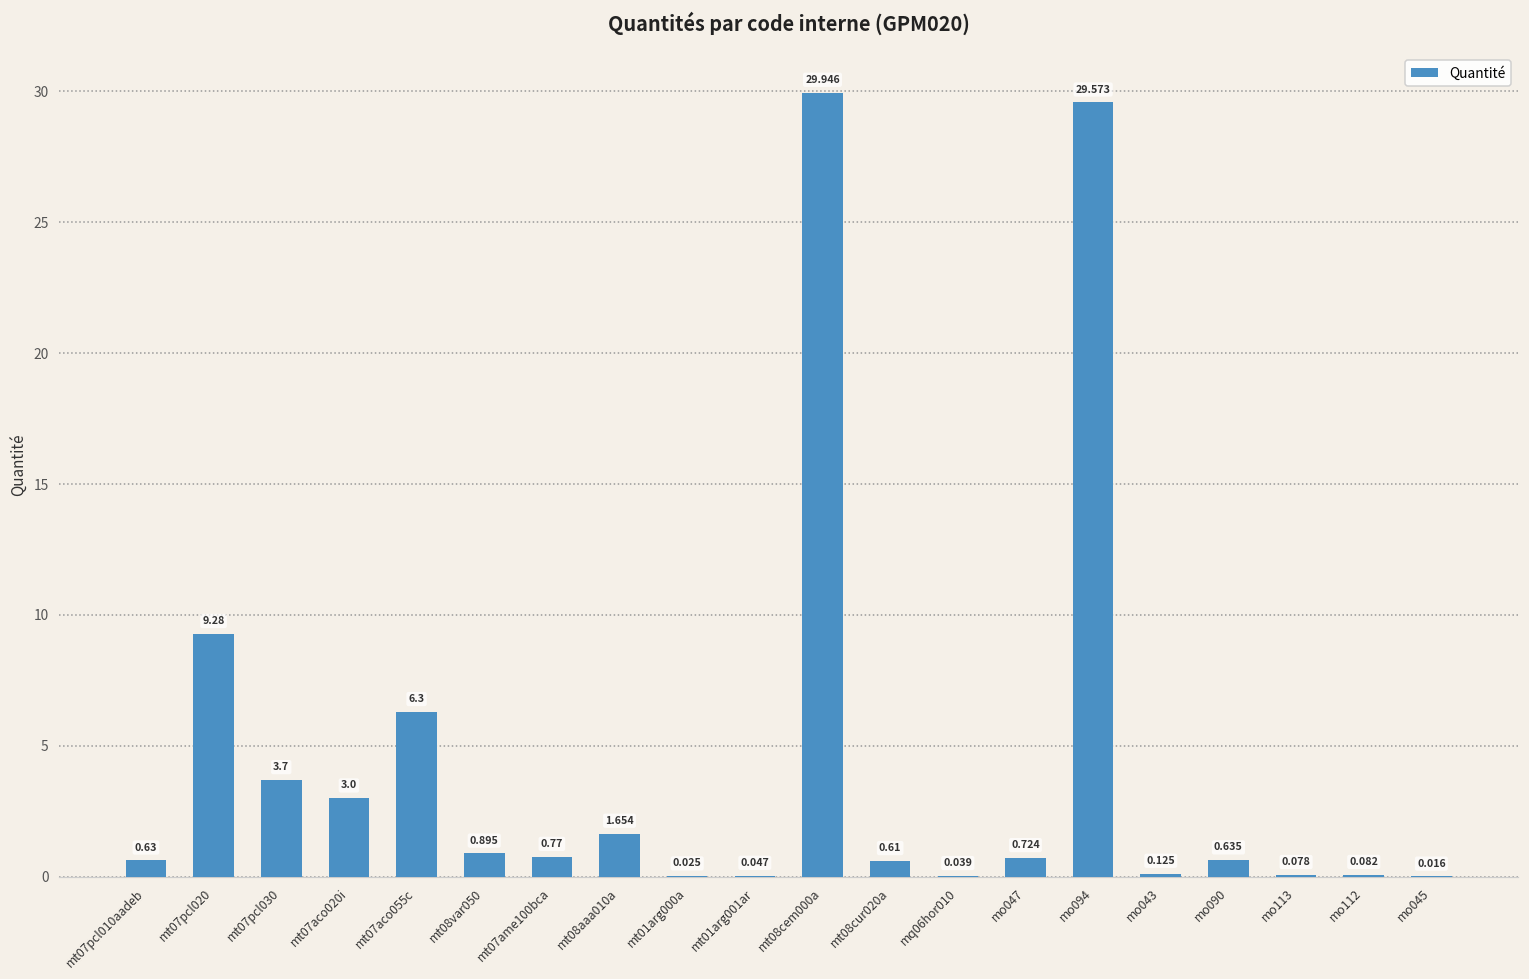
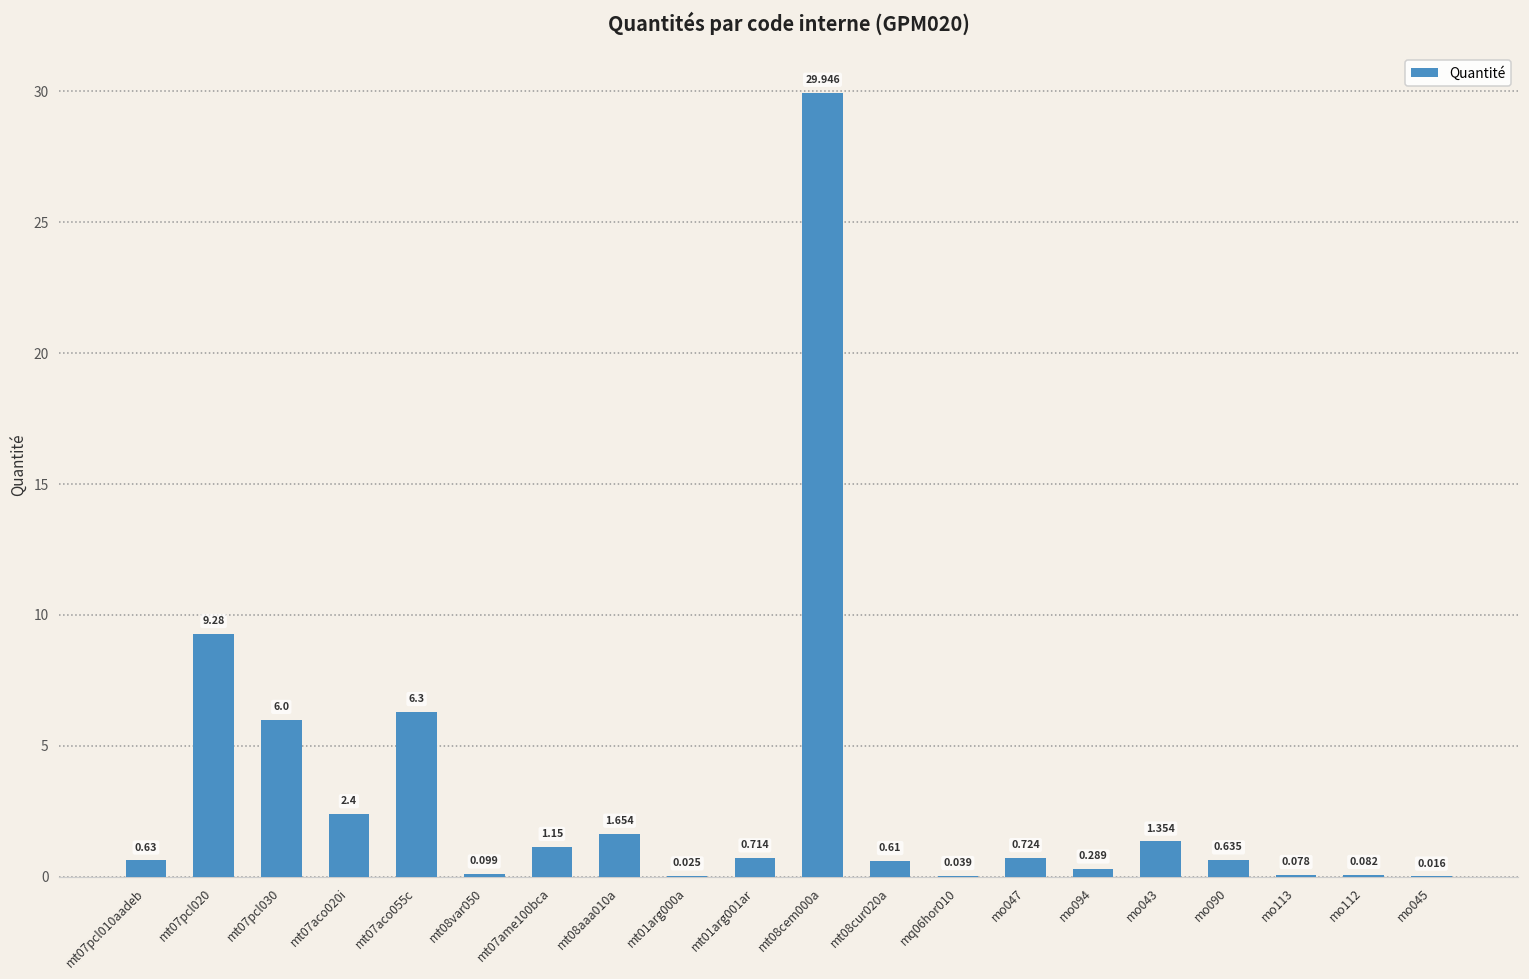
mt07pcl030: 3.7 -> 6.0
mt07aco020i: 3.0 -> 2.4
mt08var050: 0.895 -> 0.099
mt07ame100bca: 0.77 -> 1.15
mt01arg001ar: 0.047 -> 0.714
mo094: 29.573 -> 0.289
mo043: 0.125 -> 1.354
